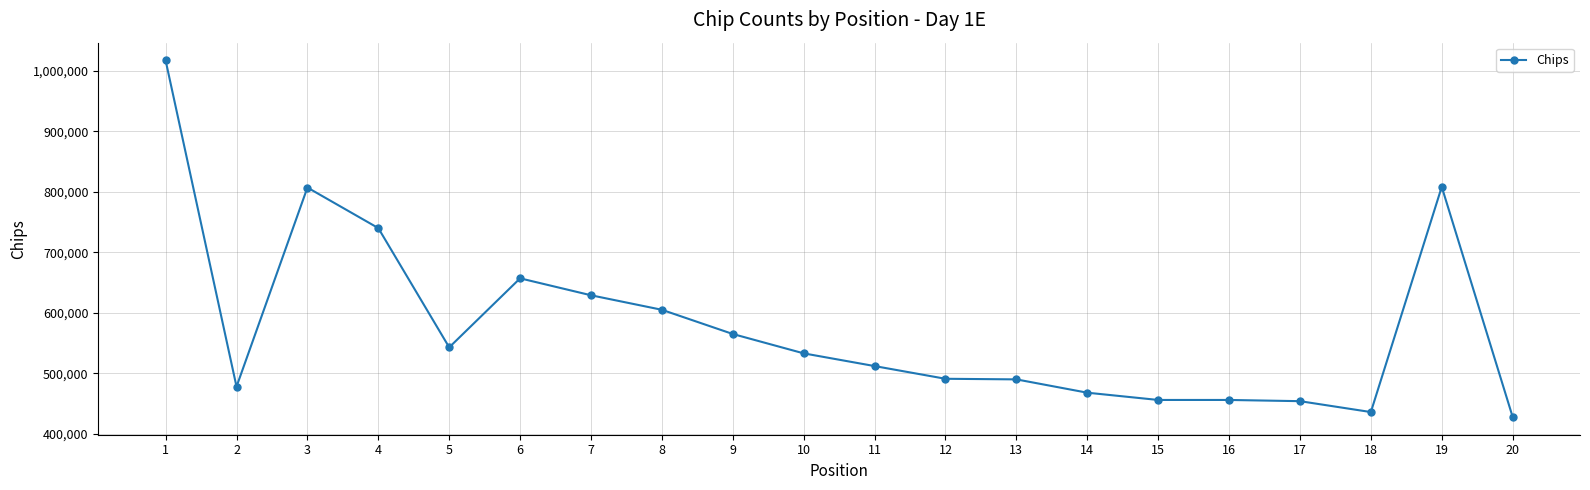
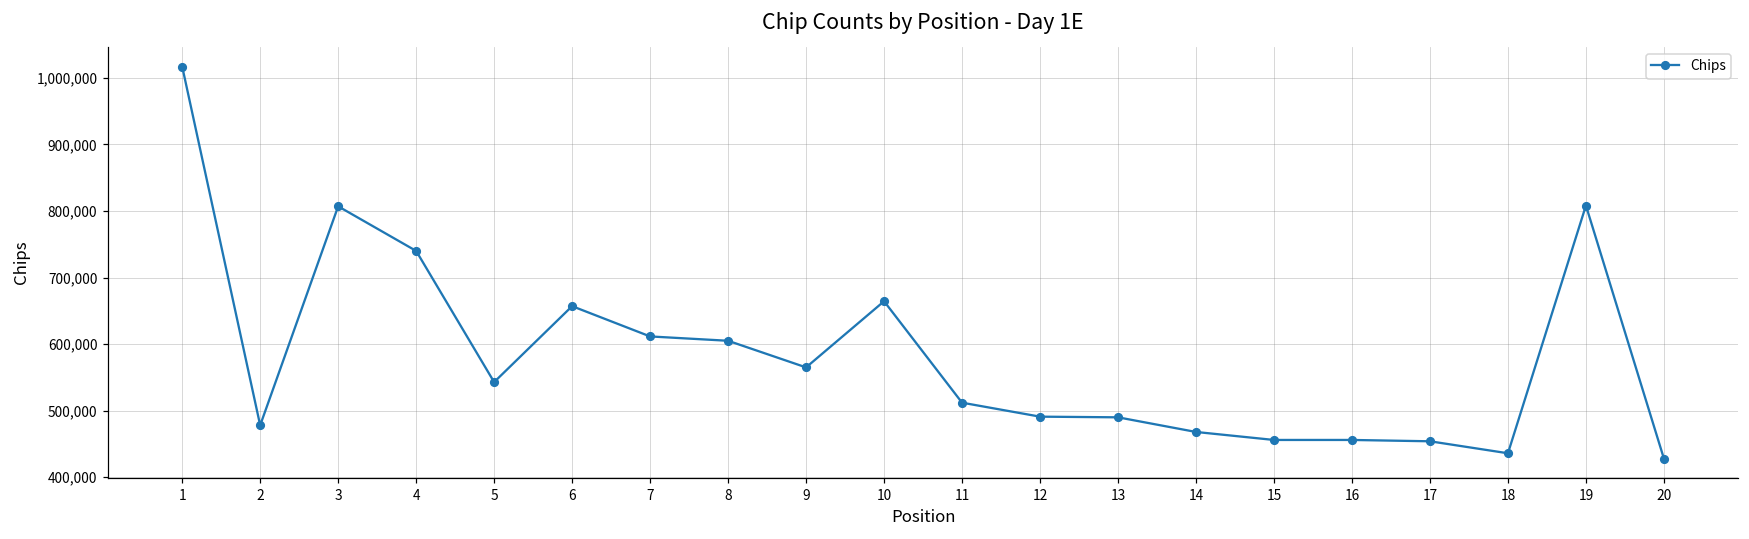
7: 630,000 -> 610,000
10: 530,000 -> 660,000
